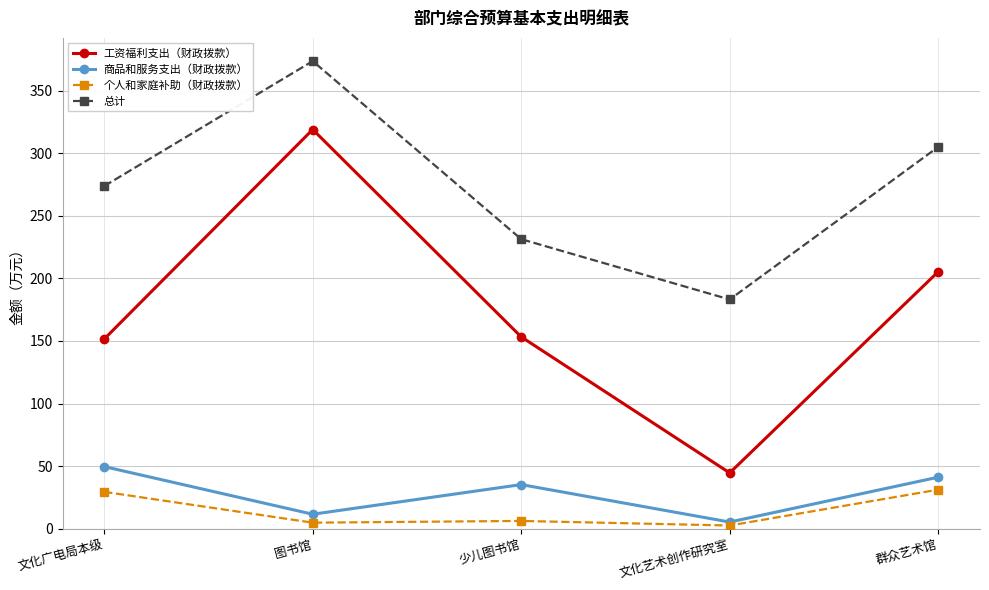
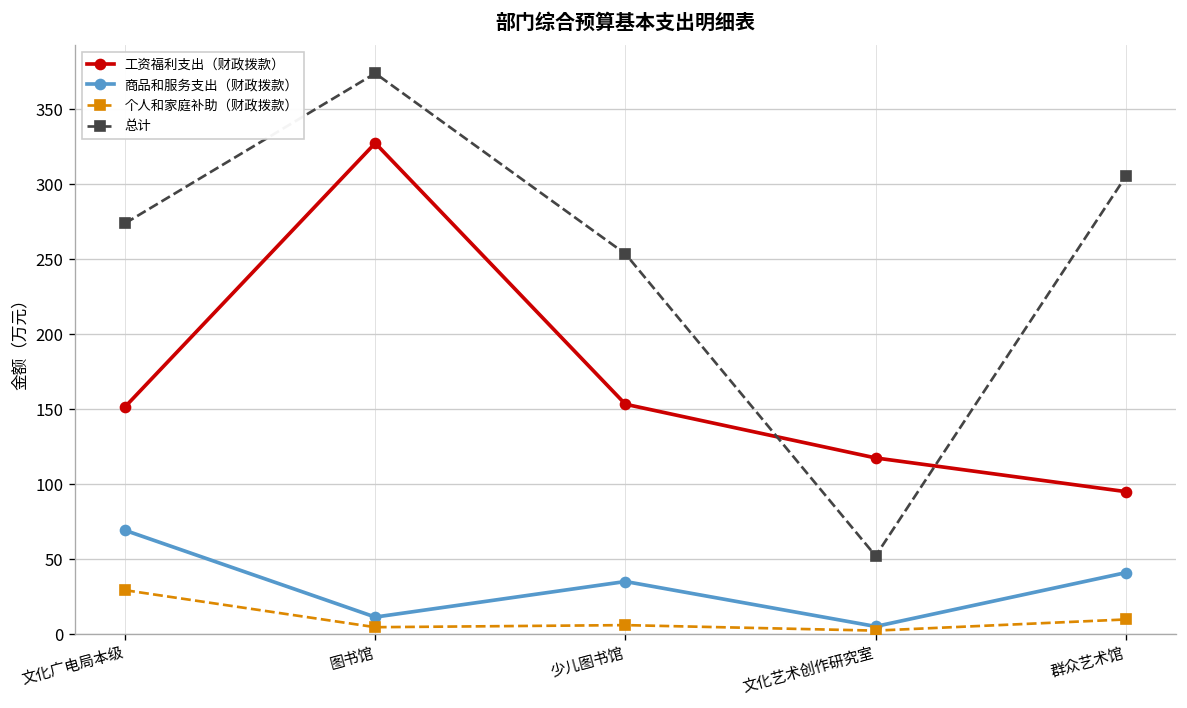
商品和服务支出（财政拨款）, 文化广电局本级: 50 -> 69
工资福利支出（财政拨款）, 图书馆: 319 -> 327
总计, 少儿图书馆: 231 -> 253
工资福利支出（财政拨款）, 文化艺术创作研究室: 45 -> 118
总计, 文化艺术创作研究室: 183 -> 52
工资福利支出（财政拨款）, 群众艺术馆: 205 -> 95
个人和家庭补助（财政拨款）, 群众艺术馆: 31 -> 10
